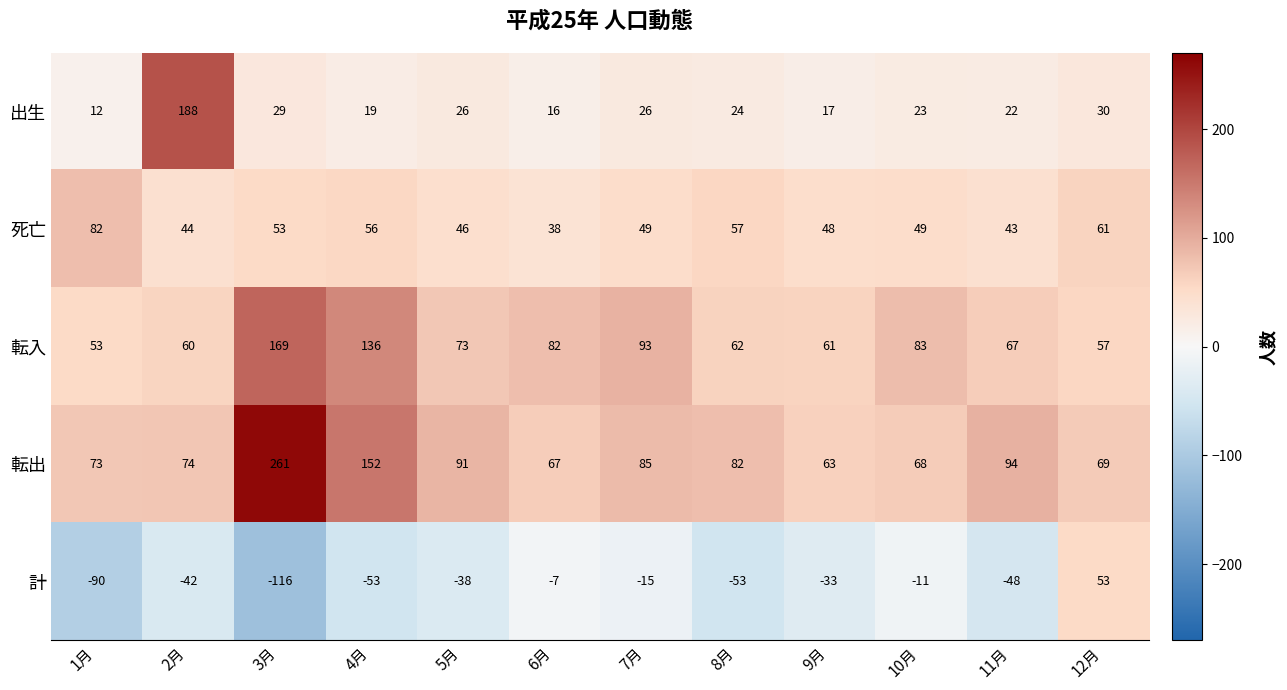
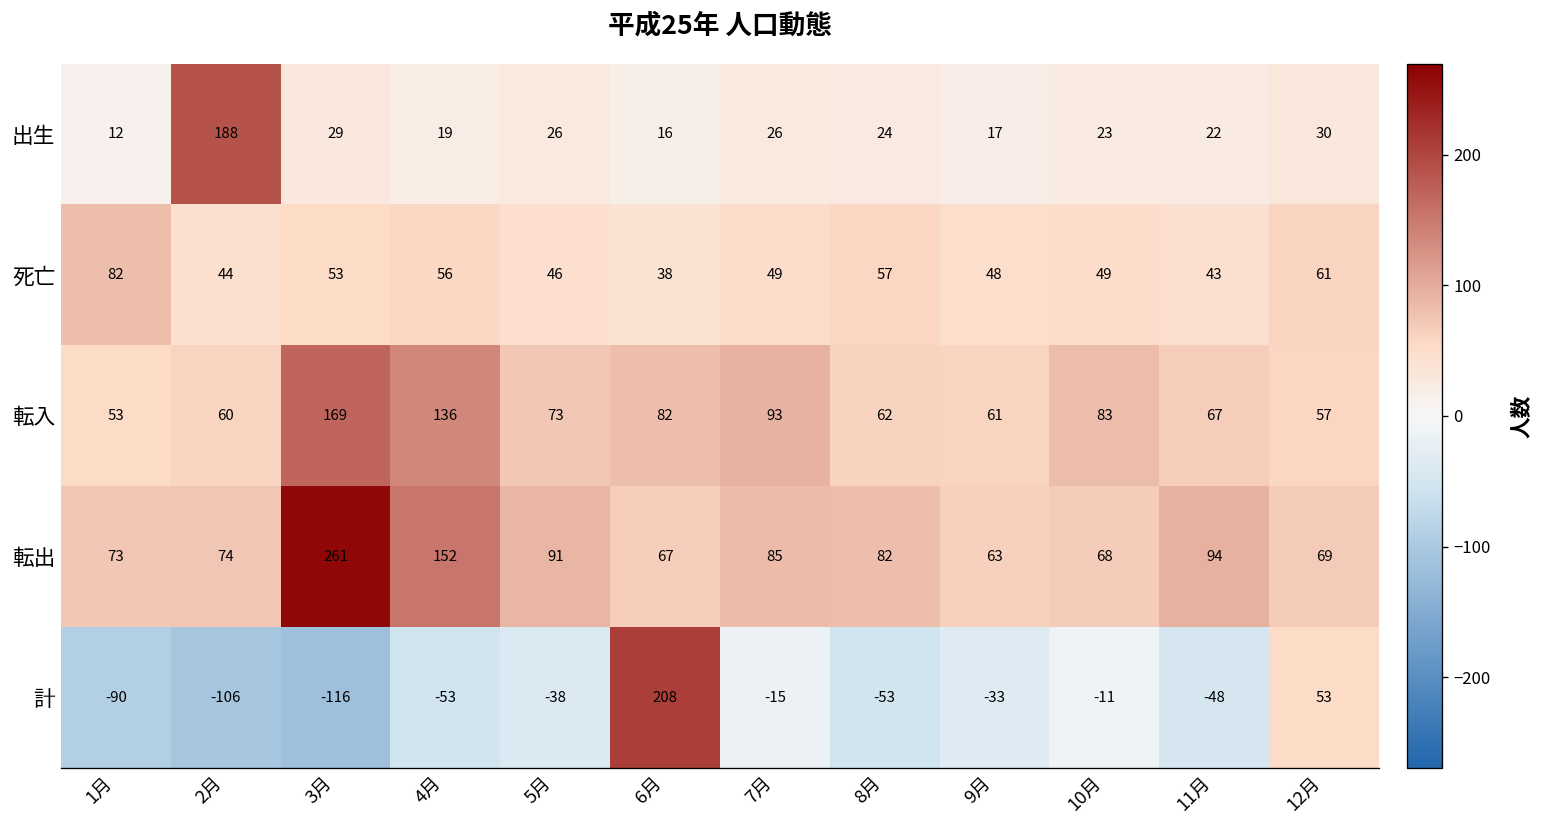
計, 2月: -42 -> -106
計, 6月: -7 -> 208
